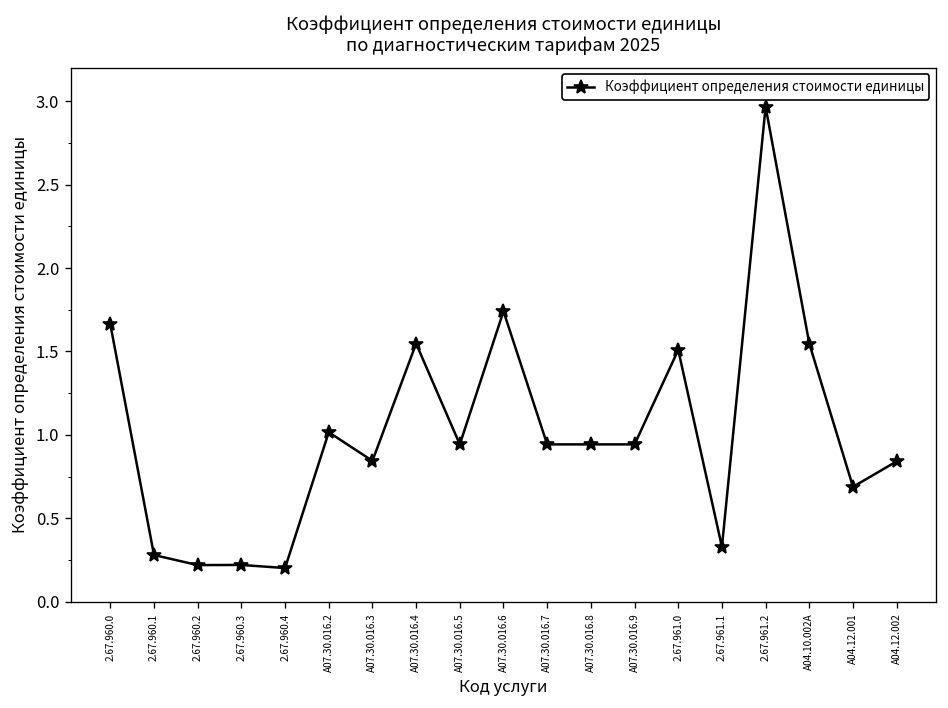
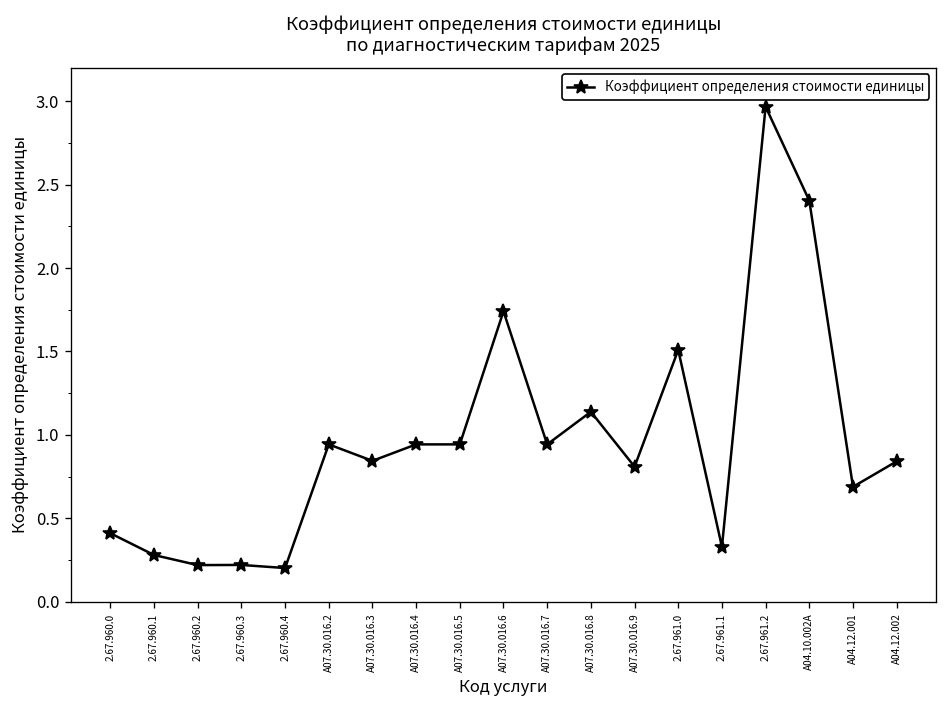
2.67.960.0: 1.66 -> 0.41
A07.30.016.2: 1.02 -> 0.94
A07.30.016.4: 1.55 -> 0.94
A07.30.016.8: 0.94 -> 1.14
A07.30.016.9: 0.94 -> 0.81
А04.10.002A: 1.55 -> 2.40
